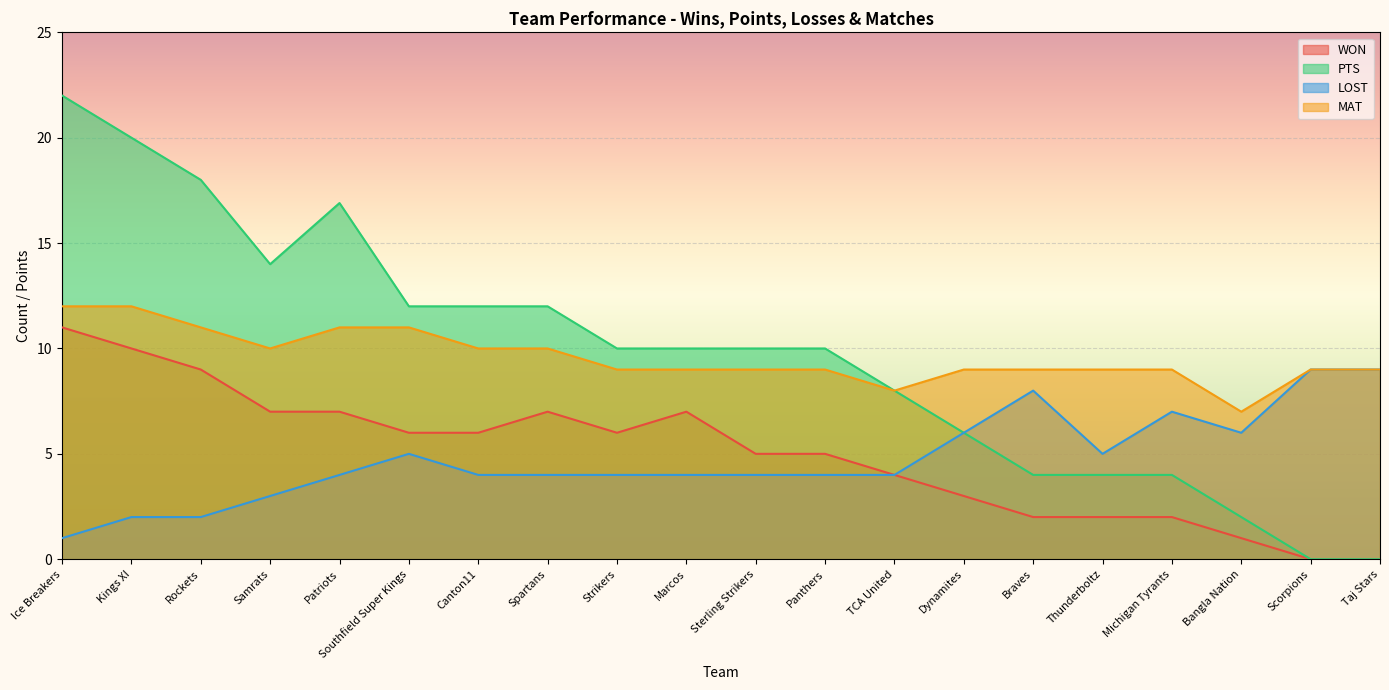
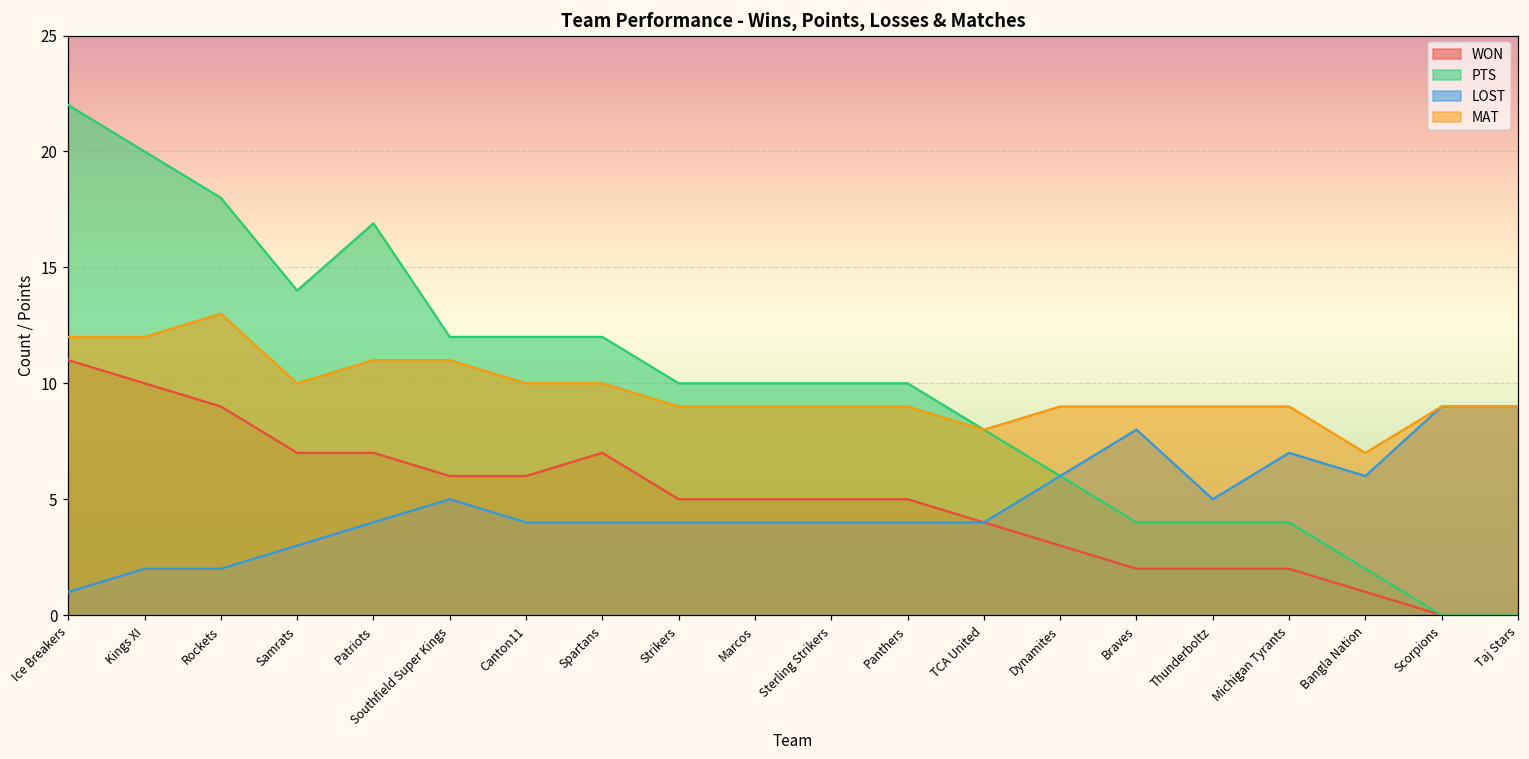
MAT, Rockets: 11 -> 13
WON, Strikers: 6 -> 5
WON, Marcos: 7 -> 5
